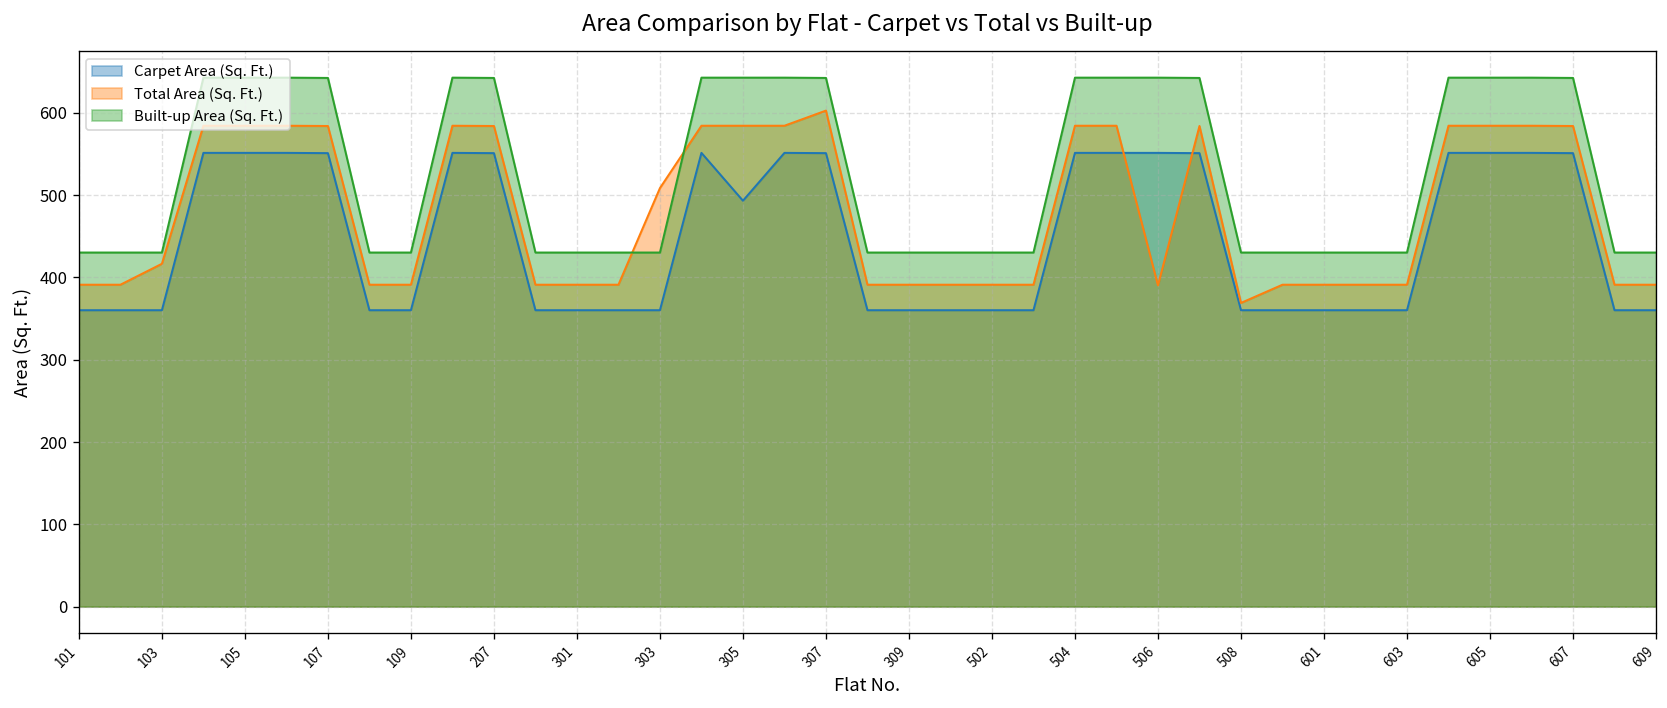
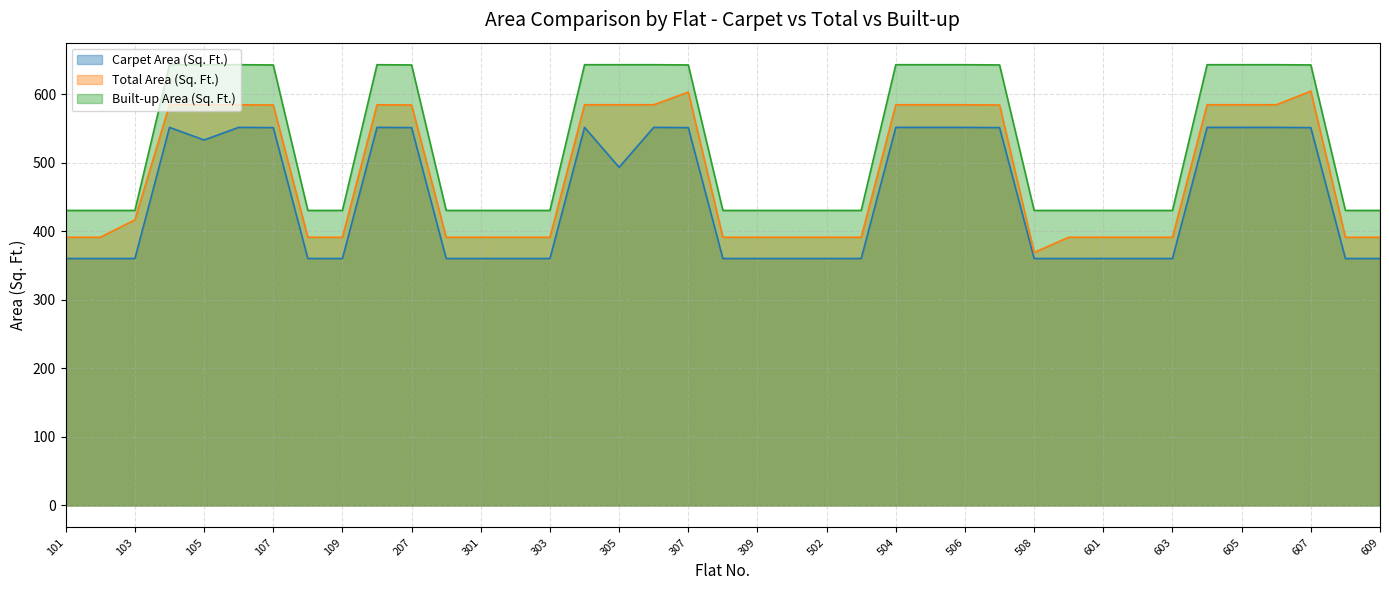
Carpet Area (Sq. Ft.), 105: 550 -> 530
Total Area (Sq. Ft.), 303: 510 -> 390
Total Area (Sq. Ft.), 506: 390 -> 580
Total Area (Sq. Ft.), 607: 580 -> 600
